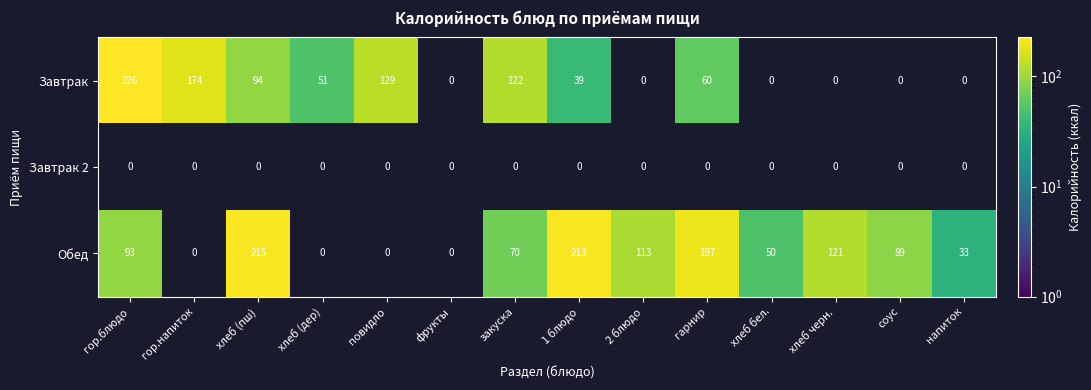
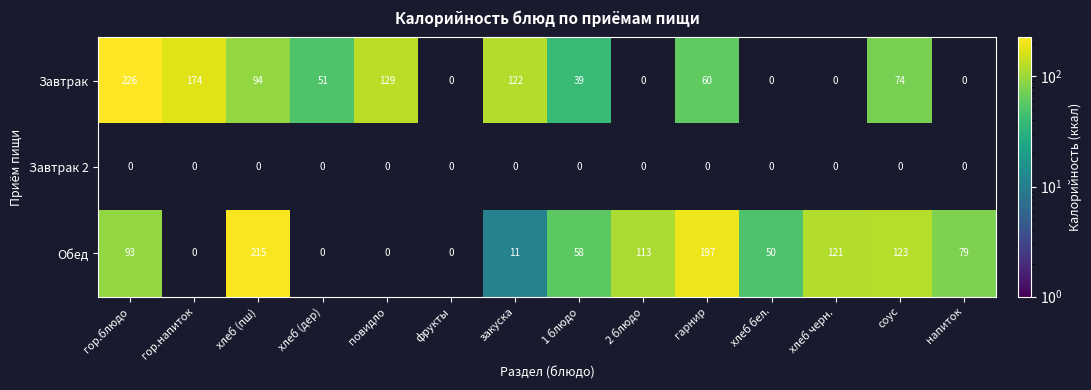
Завтрак, соус: 0 -> 74
Обед, закуска: 70 -> 11
Обед, 1 блюдо: 213 -> 58
Обед, соус: 89 -> 123
Обед, напиток: 33 -> 79
